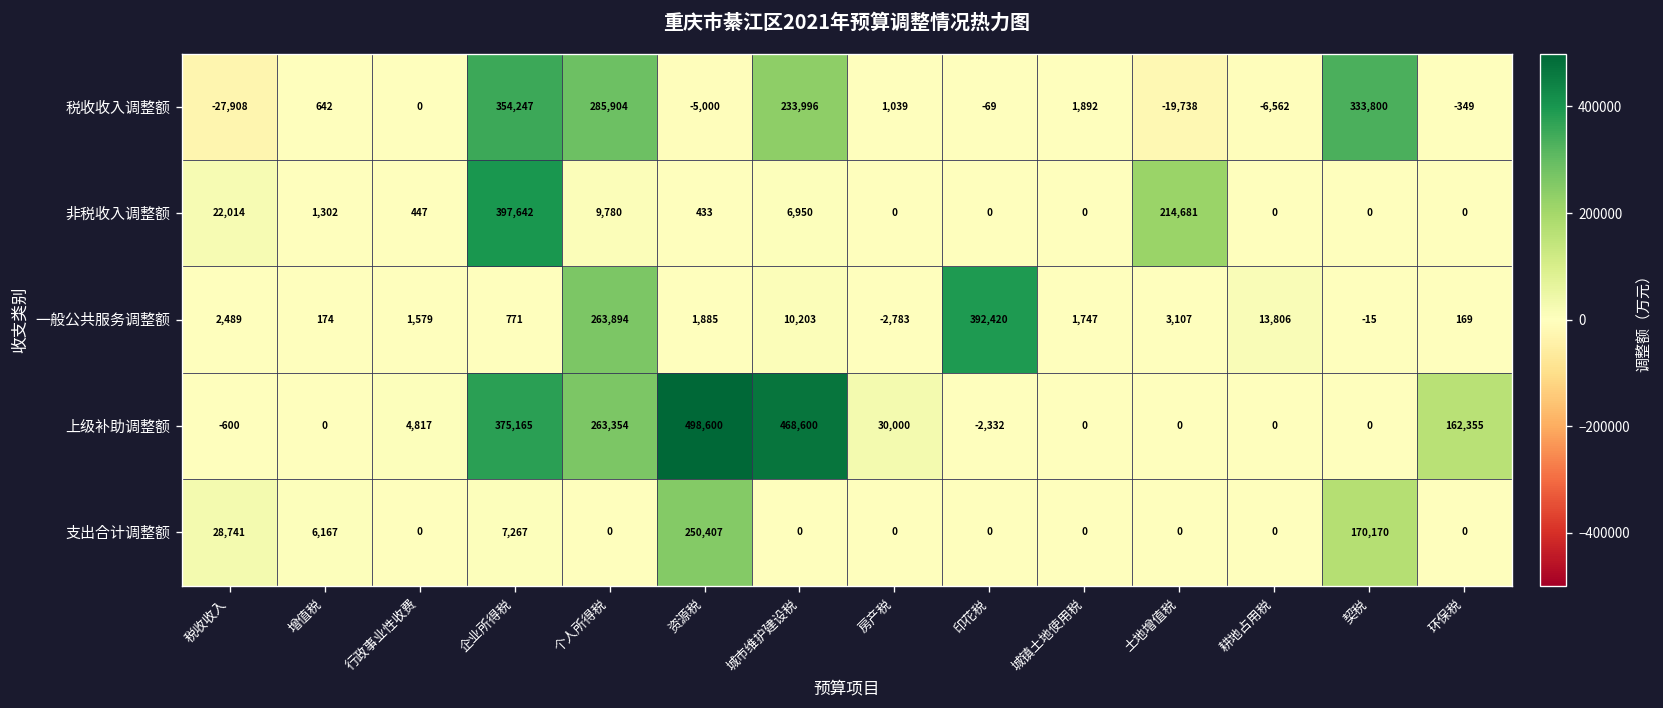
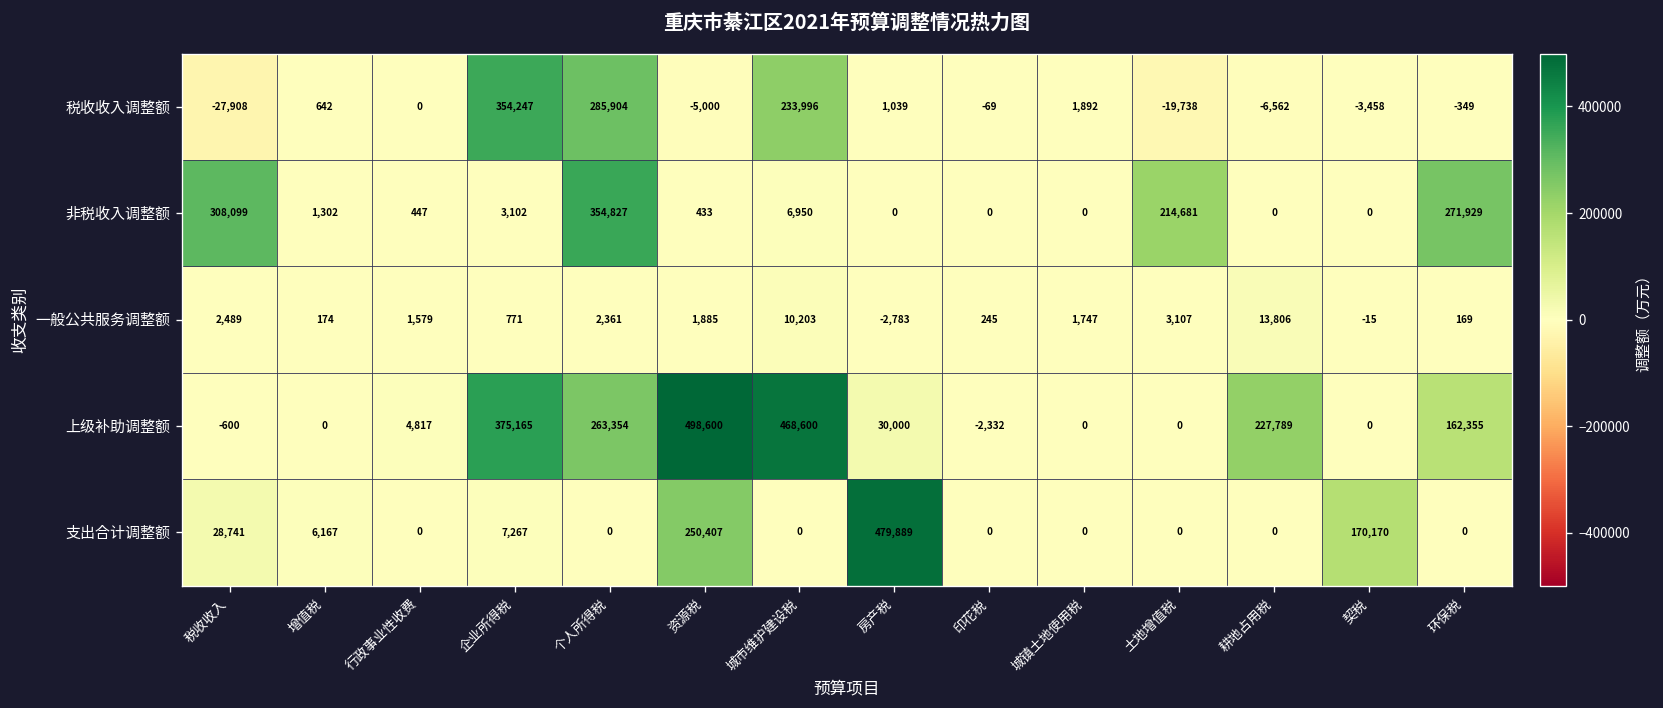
税收收入调整额, 契税: 333,800 -> -3,458
非税收入调整额, 税收收入: 22,014 -> 308,099
非税收入调整额, 企业所得税: 397,642 -> 3,102
非税收入调整额, 个人所得税: 9,780 -> 354,827
非税收入调整额, 环保税: 0 -> 271,929
一般公共服务调整额, 个人所得税: 263,894 -> 2,361
一般公共服务调整额, 印花税: 392,420 -> 245
上级补助调整额, 耕地占用税: 0 -> 227,789
支出合计调整额, 房产税: 0 -> 479,889
